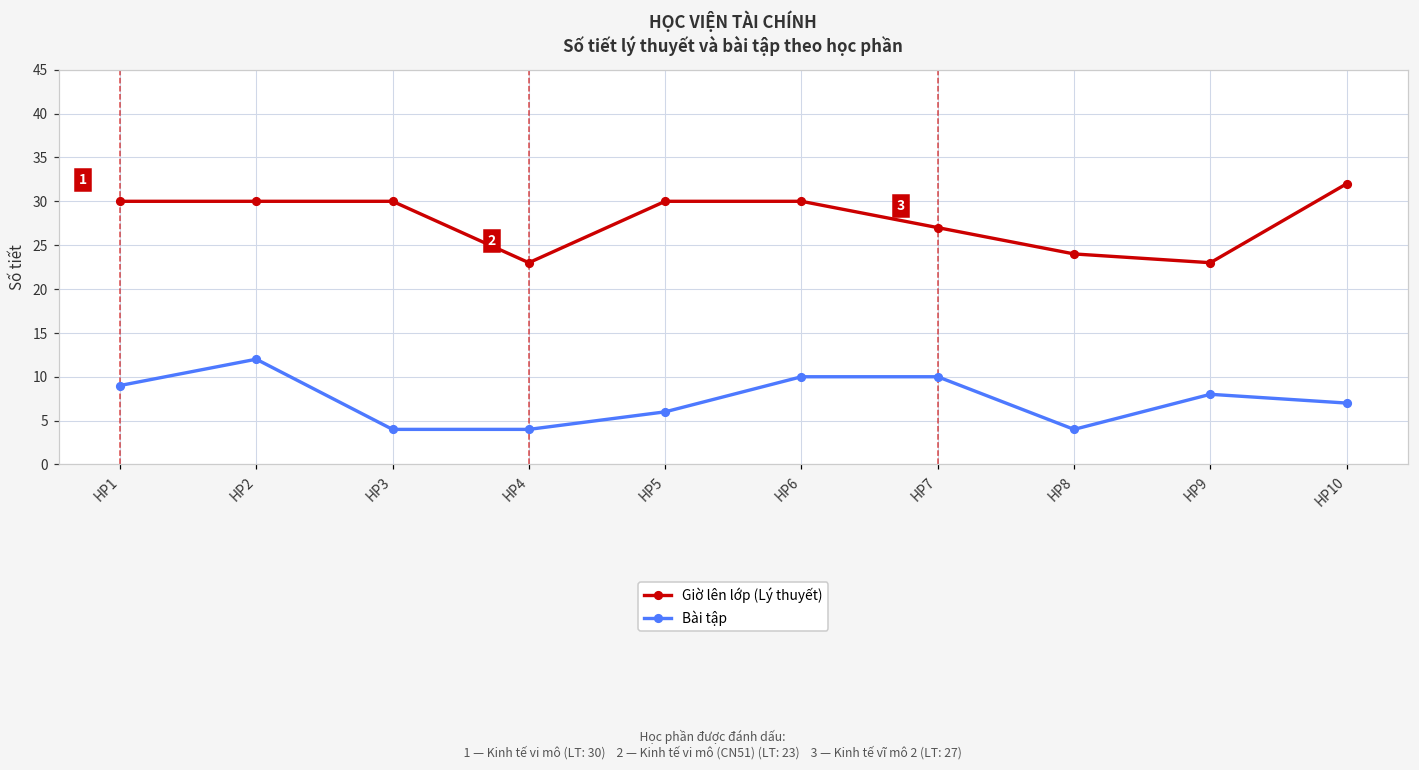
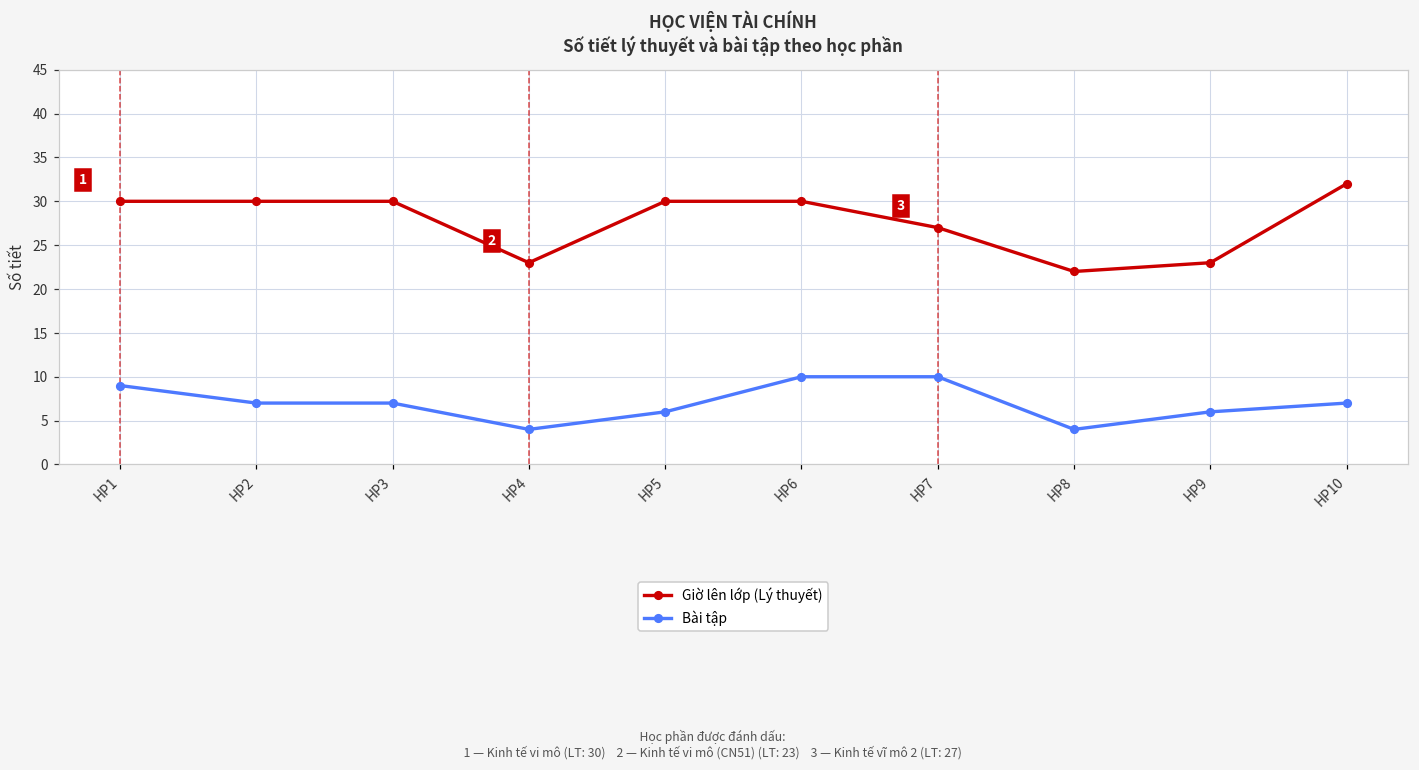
Bài tập, HP2: 12 -> 7
Bài tập, HP3: 4 -> 7
Giờ lên lớp (Lý thuyết), HP8: 24 -> 22
Bài tập, HP9: 8 -> 6
